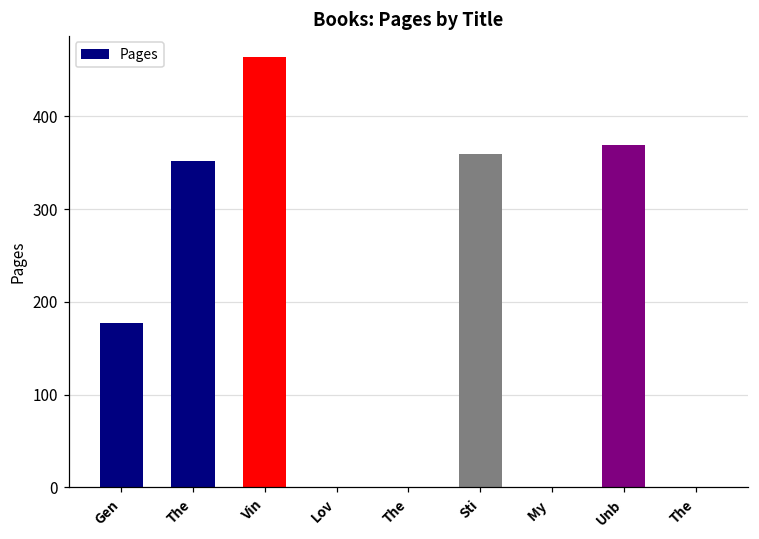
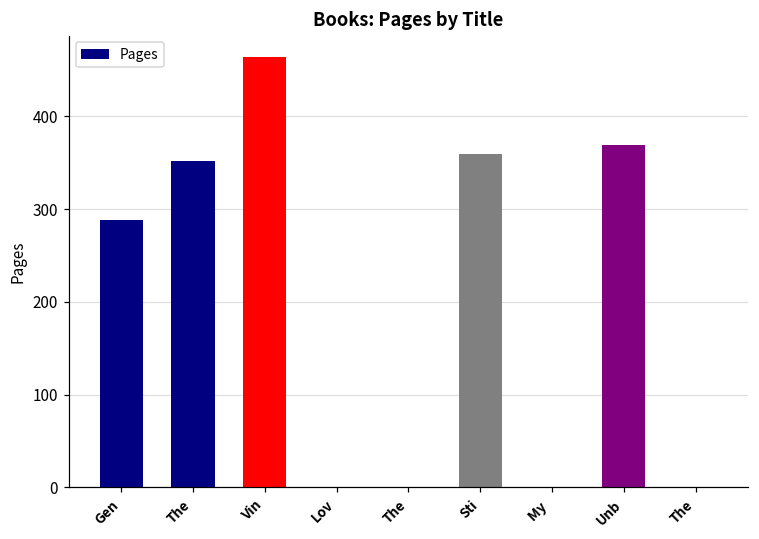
Gen: 180 -> 290
